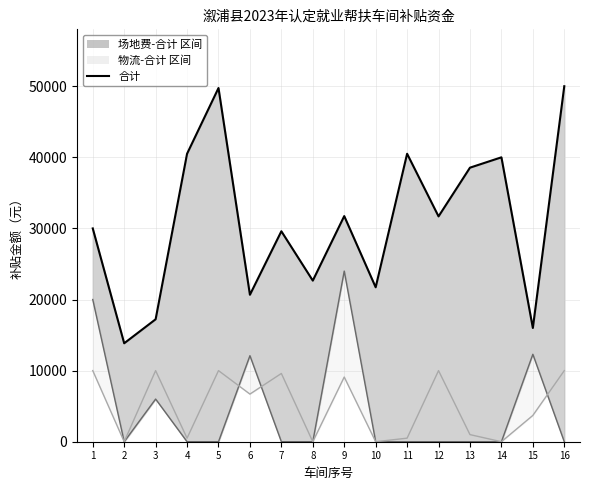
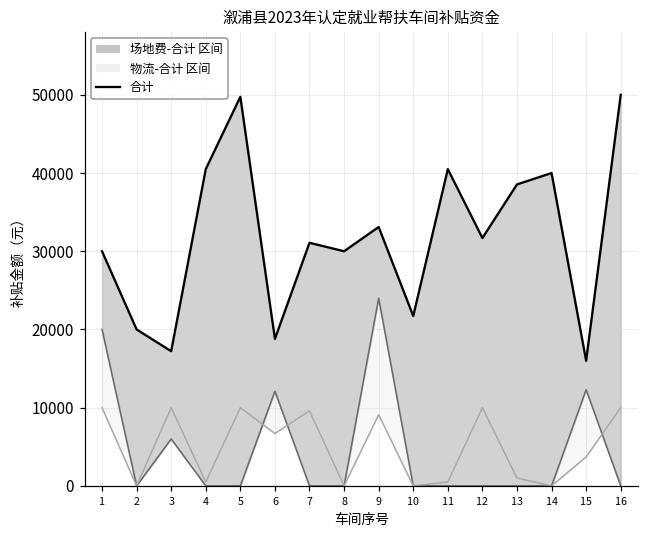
合计, 2: 14000 -> 20000
合计, 6: 21000 -> 19000
合计, 7: 30000 -> 31000
合计, 8: 23000 -> 30000
合计, 9: 32000 -> 33000
